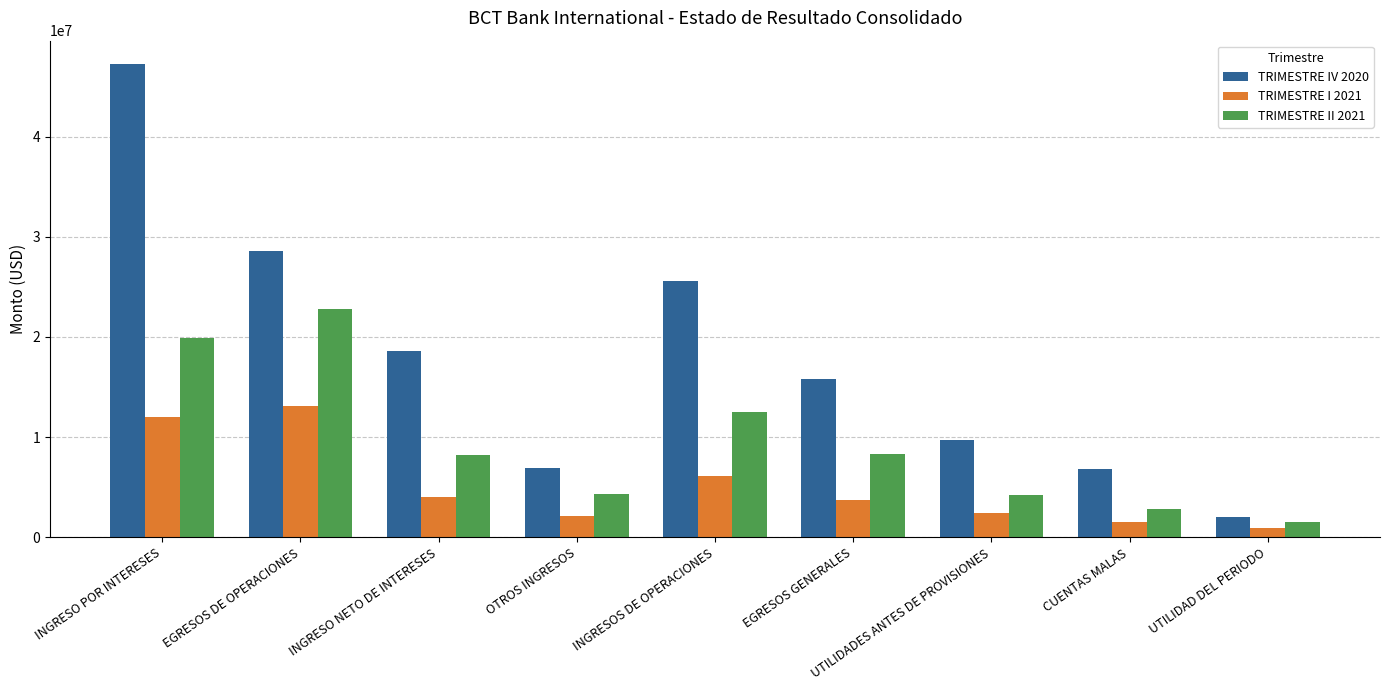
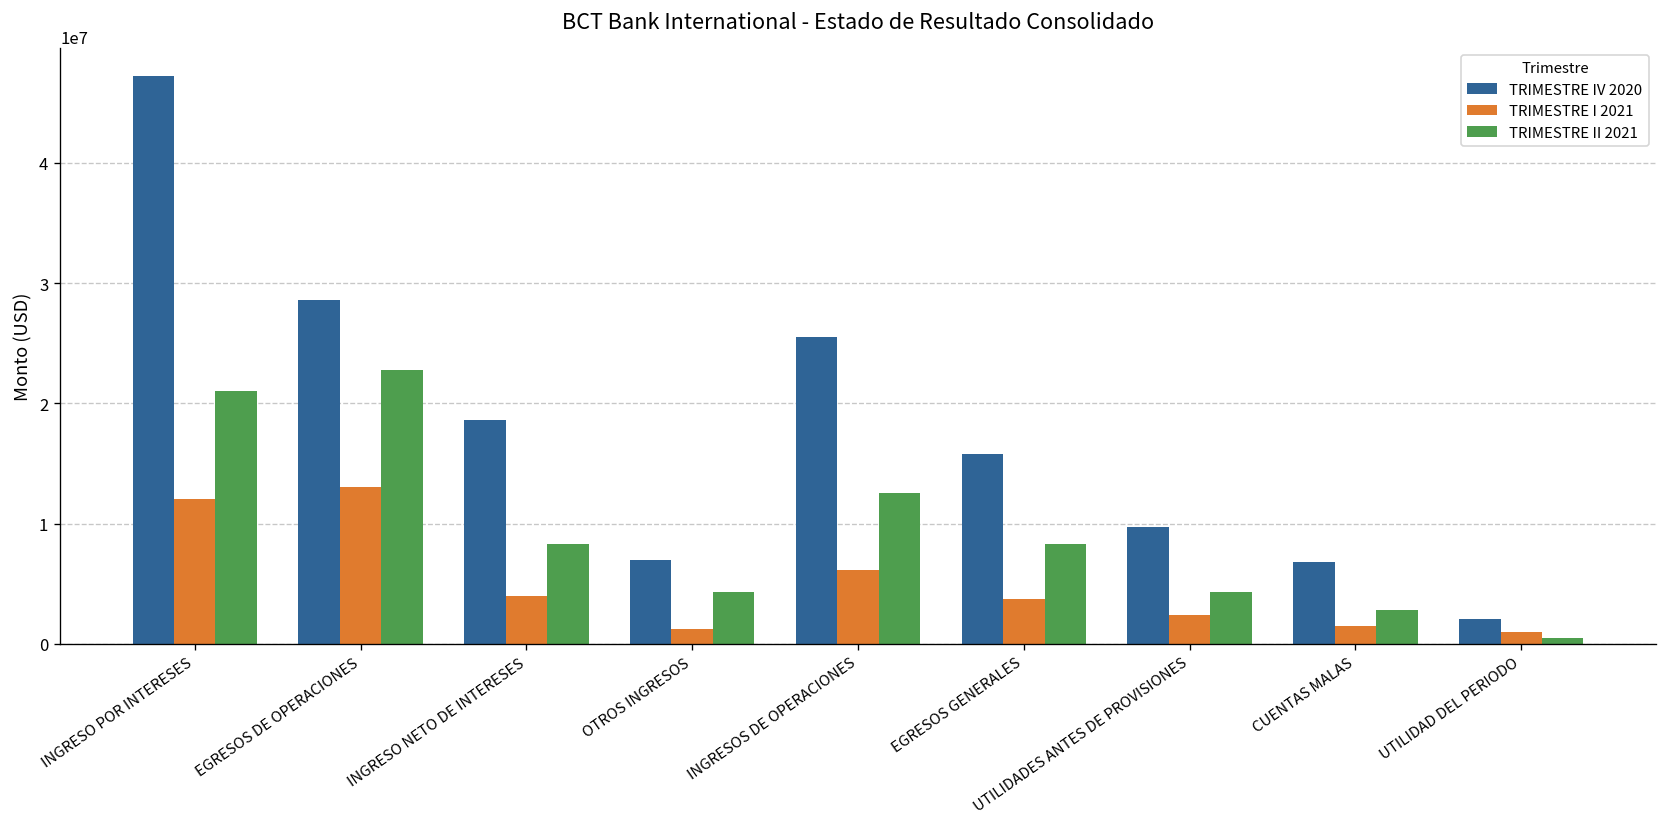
TRIMESTRE II 2021, INGRESO POR INTERESES: 19900000 -> 21000000
TRIMESTRE I 2021, OTROS INGRESOS: 2200000 -> 1200000
TRIMESTRE II 2021, UTILIDAD DEL PERIODO: 1500000 -> 500000
